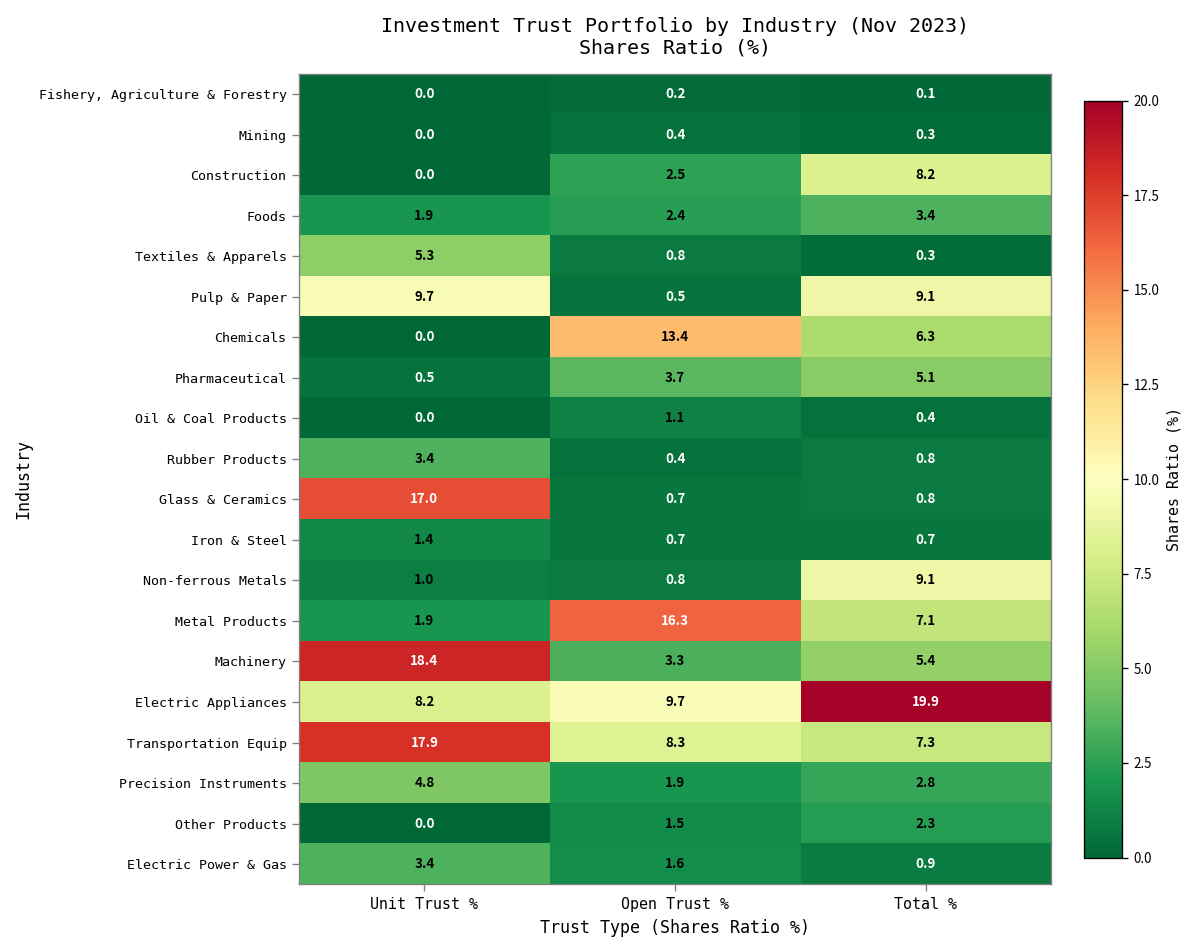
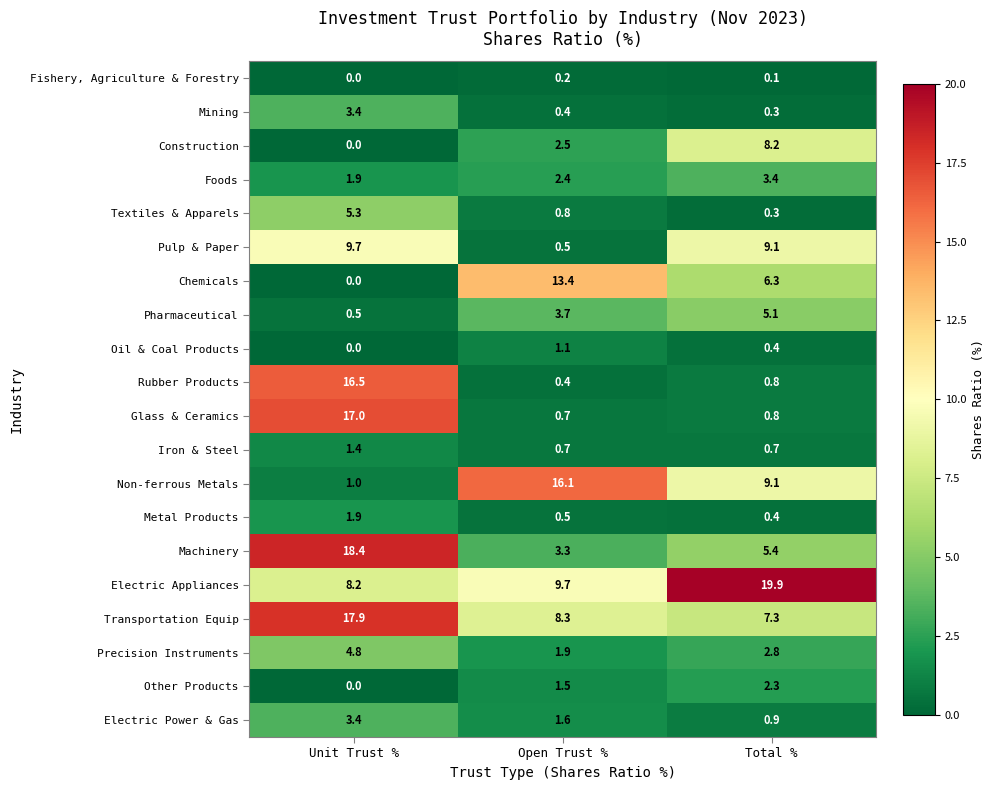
Mining, Unit Trust %: 0.0 -> 3.4
Rubber Products, Unit Trust %: 3.4 -> 16.5
Non-ferrous Metals, Open Trust %: 0.8 -> 16.1
Metal Products, Open Trust %: 16.3 -> 0.5
Metal Products, Total %: 7.1 -> 0.4
